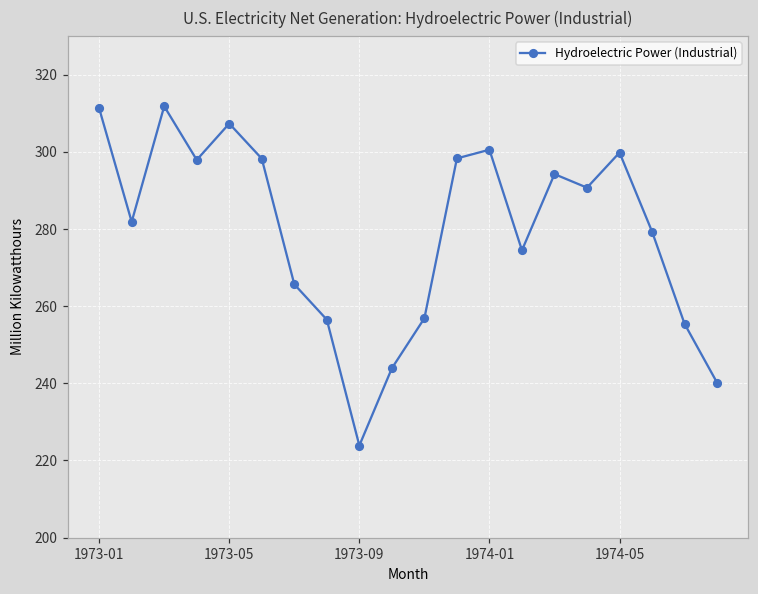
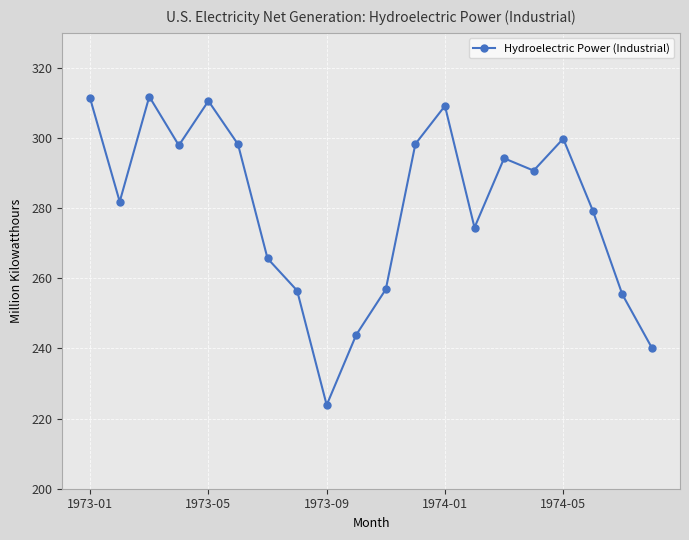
1973-05: 307 -> 311
1974-01: 301 -> 309
